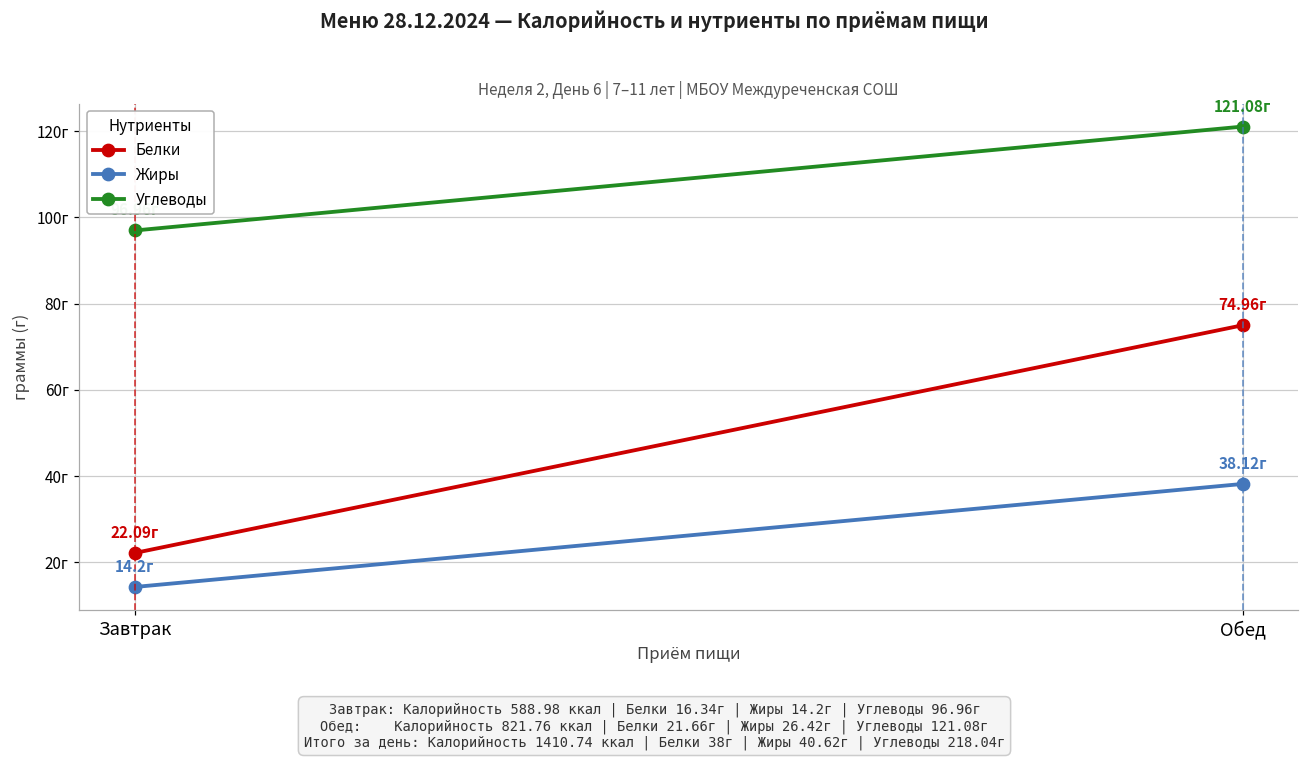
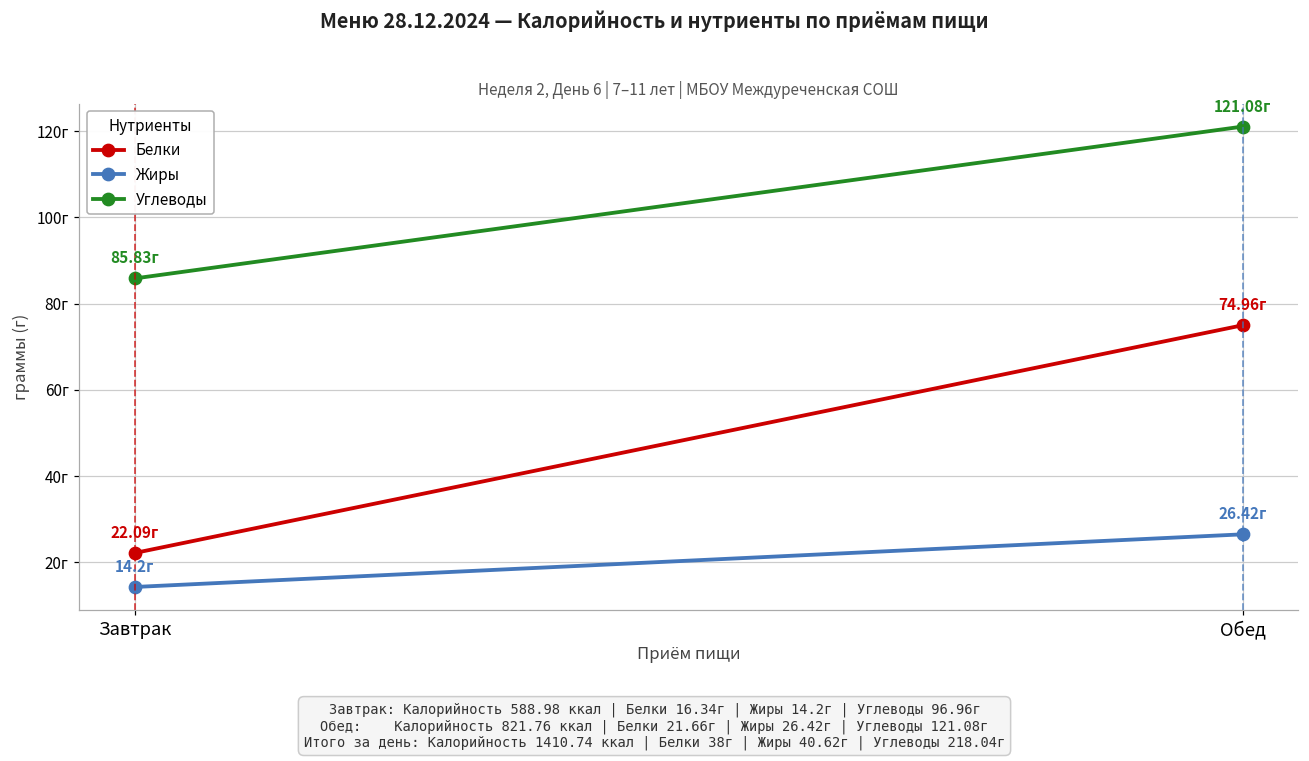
Углеводы, Завтрак: 97г -> 86г
Жиры, Обед: 38.12г -> 26.42г
